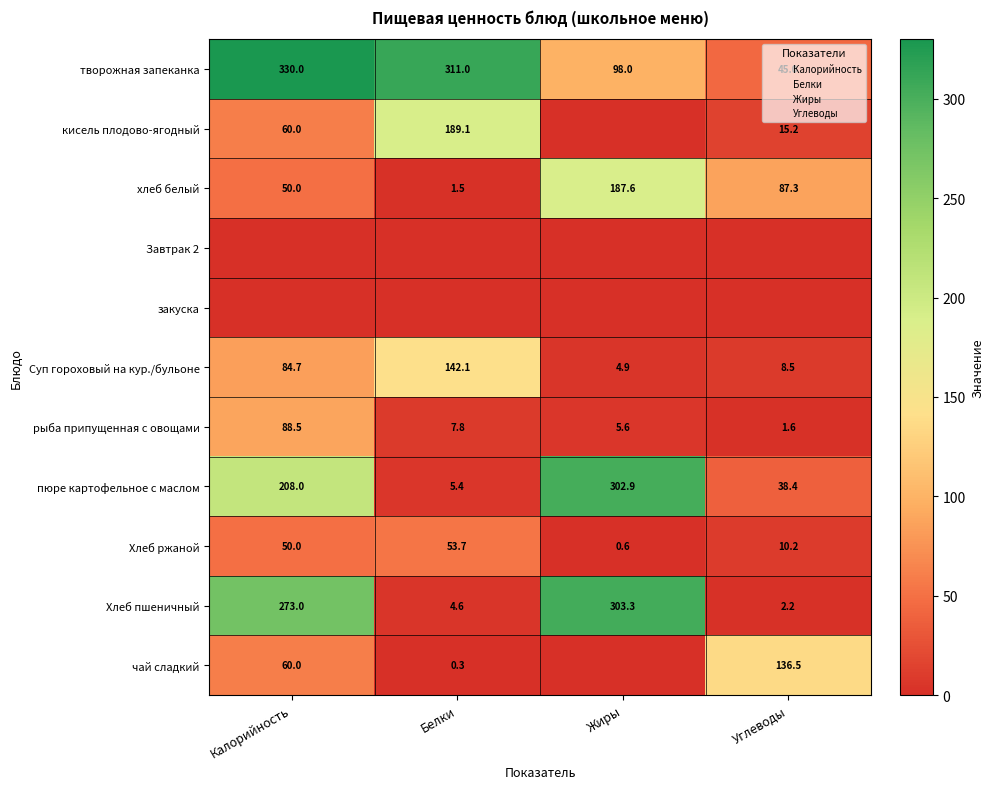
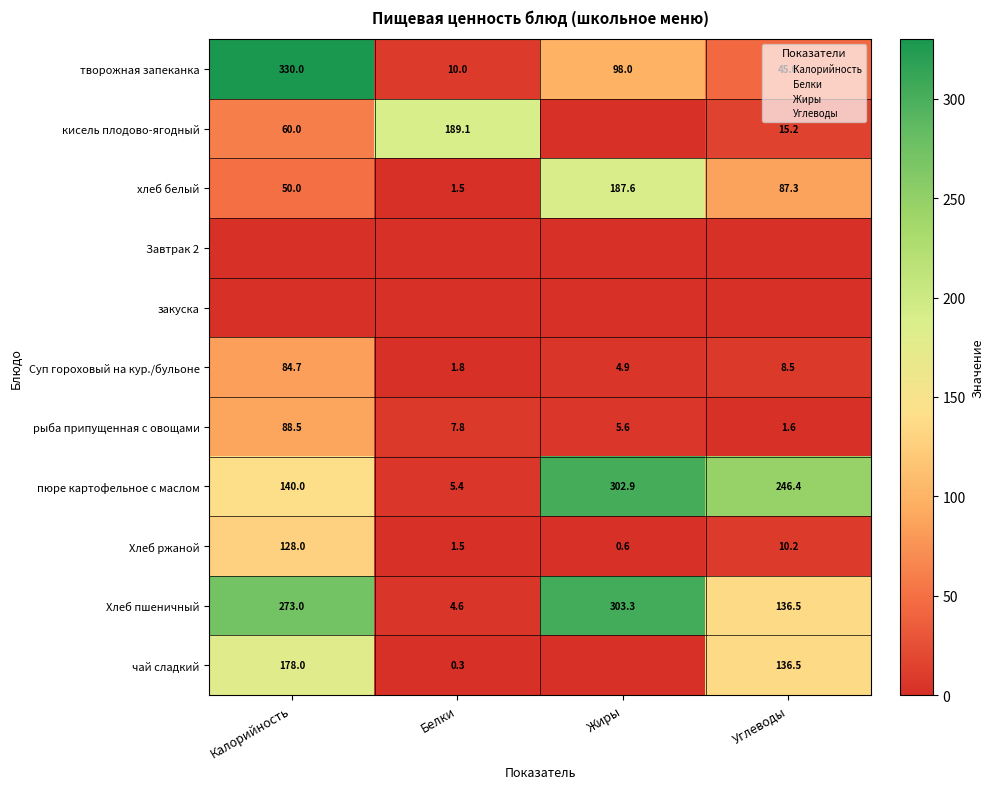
творожная запеканка, Белки: 311.0 -> 10.0
Суп гороховый на кур./бульоне, Белки: 142.1 -> 1.8
пюре картофельное с маслом, Калорийность: 208.0 -> 140.0
пюре картофельное с маслом, Углеводы: 38.4 -> 246.4
Хлеб ржаной, Калорийность: 50.0 -> 128.0
Хлеб ржаной, Белки: 53.7 -> 1.5
Хлеб пшеничный, Углеводы: 2.2 -> 136.5
чай сладкий, Калорийность: 60.0 -> 178.0
